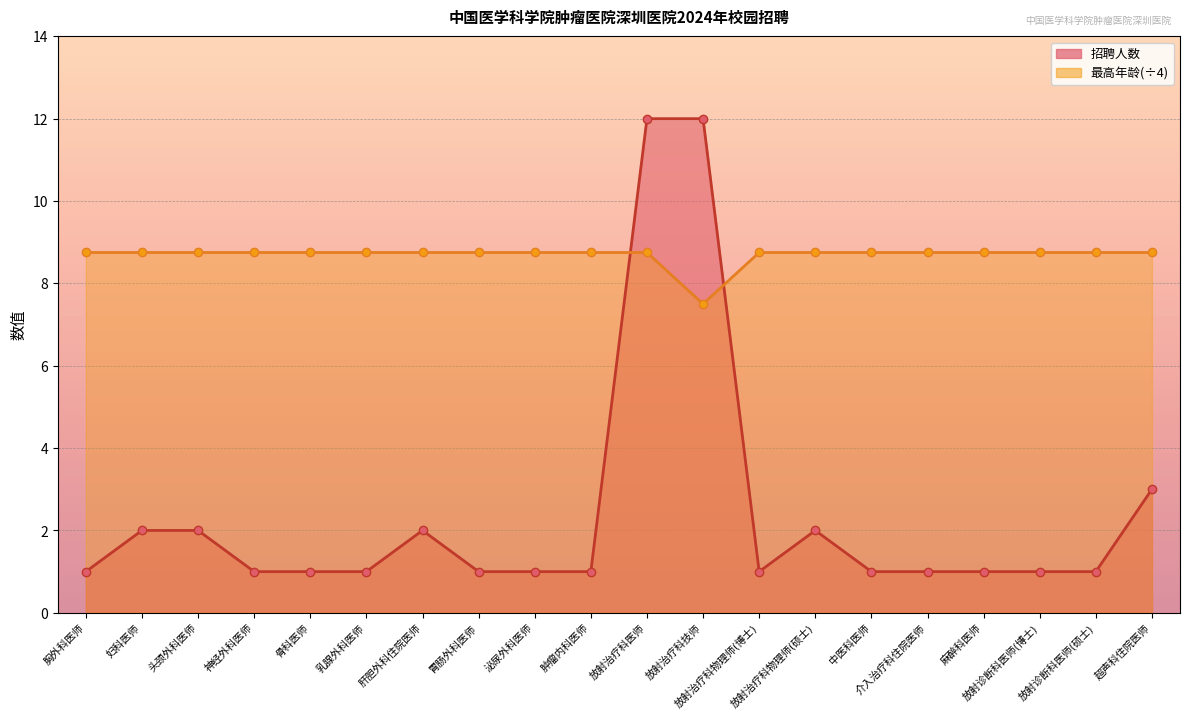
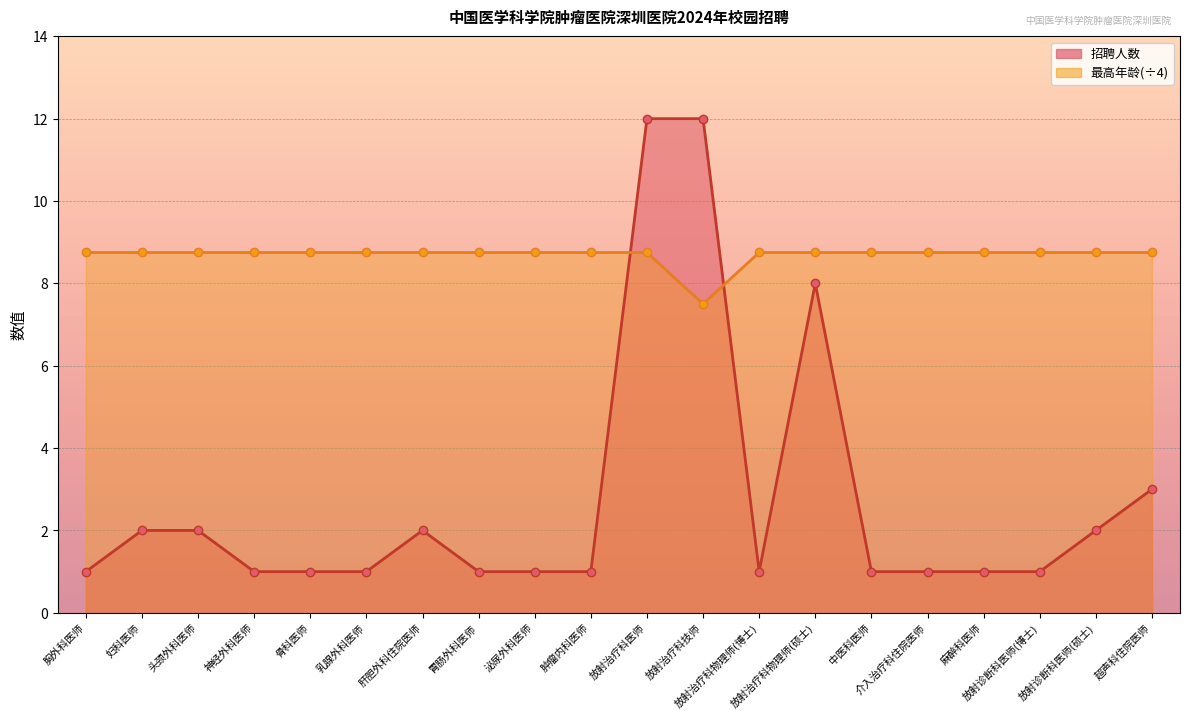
招聘人数, 放射治疗科物理师(硕士): 2 -> 8
招聘人数, 放射诊断科医师(硕士): 1 -> 2
